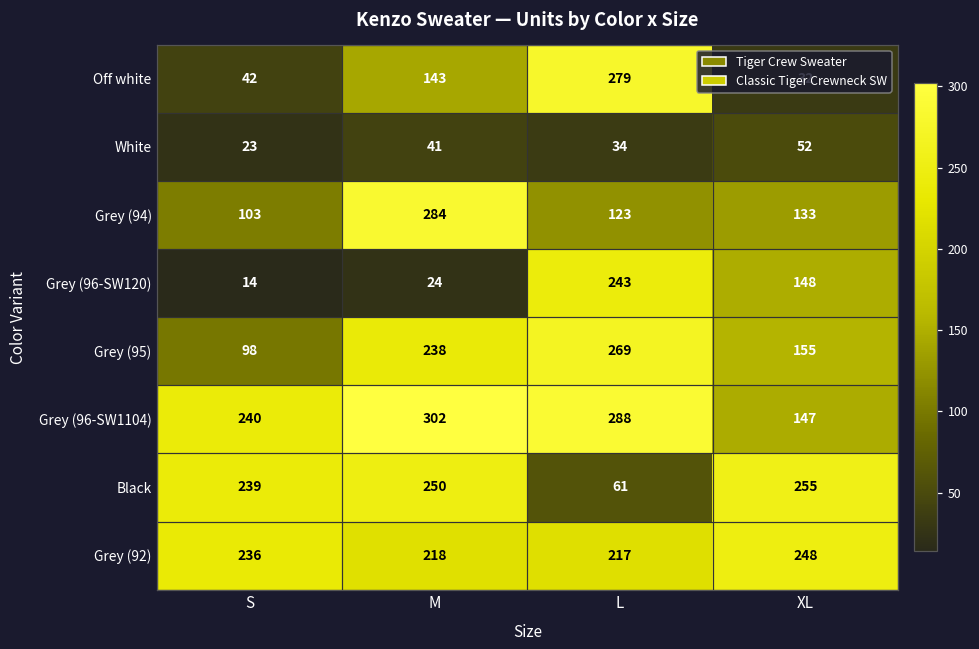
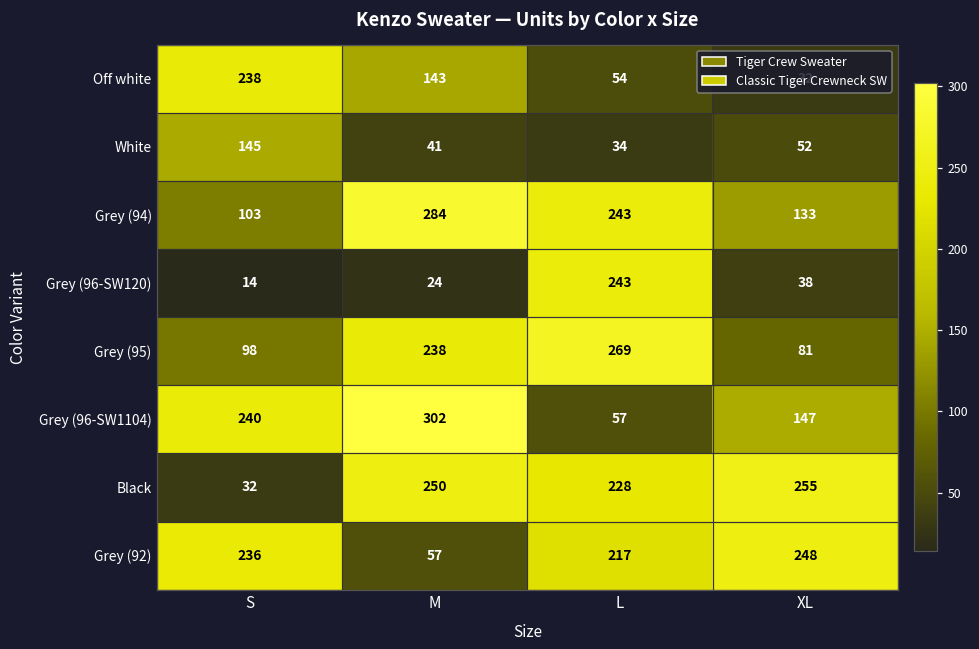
Off white, S: 42 -> 238
Off white, L: 279 -> 54
White, S: 23 -> 145
Grey (94), L: 123 -> 243
Grey (96-SW120), XL: 148 -> 38
Grey (95), XL: 155 -> 81
Grey (96-SW1104), L: 288 -> 57
Black, S: 239 -> 32
Black, L: 61 -> 228
Grey (92), M: 218 -> 57
